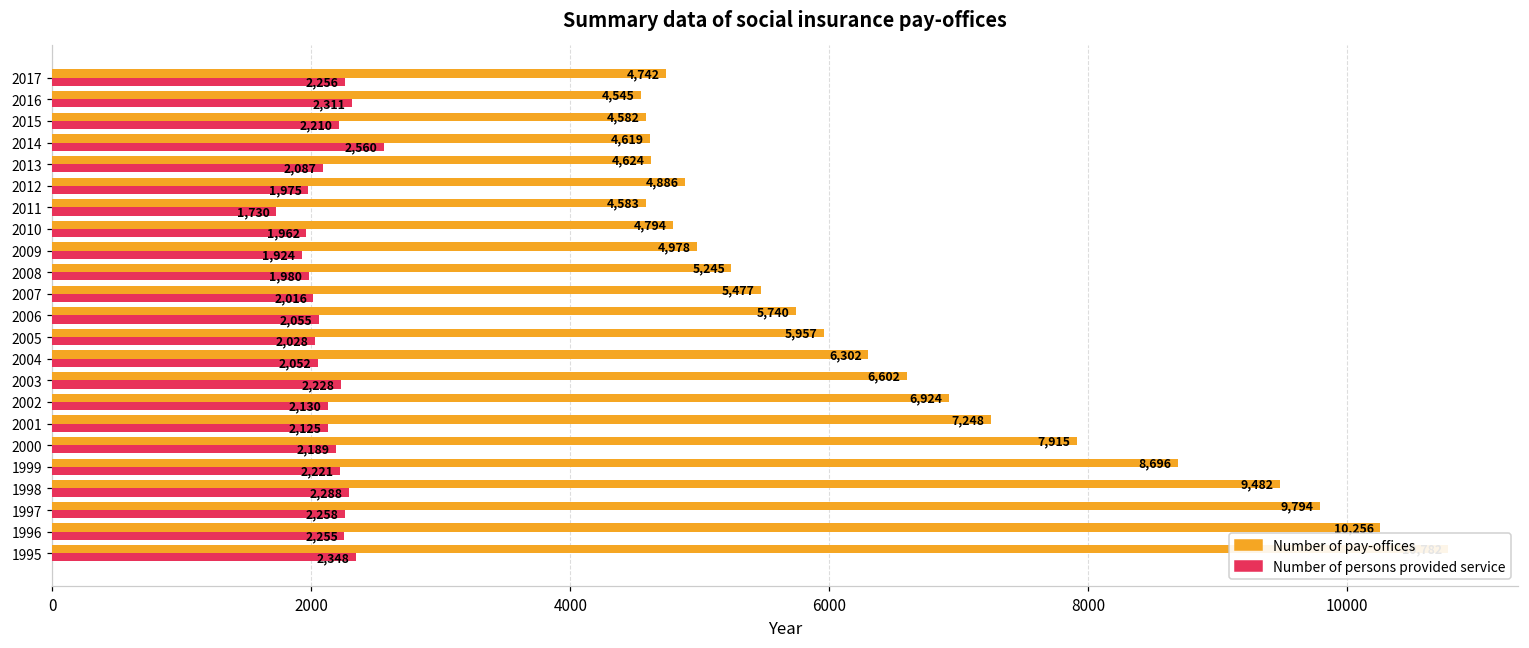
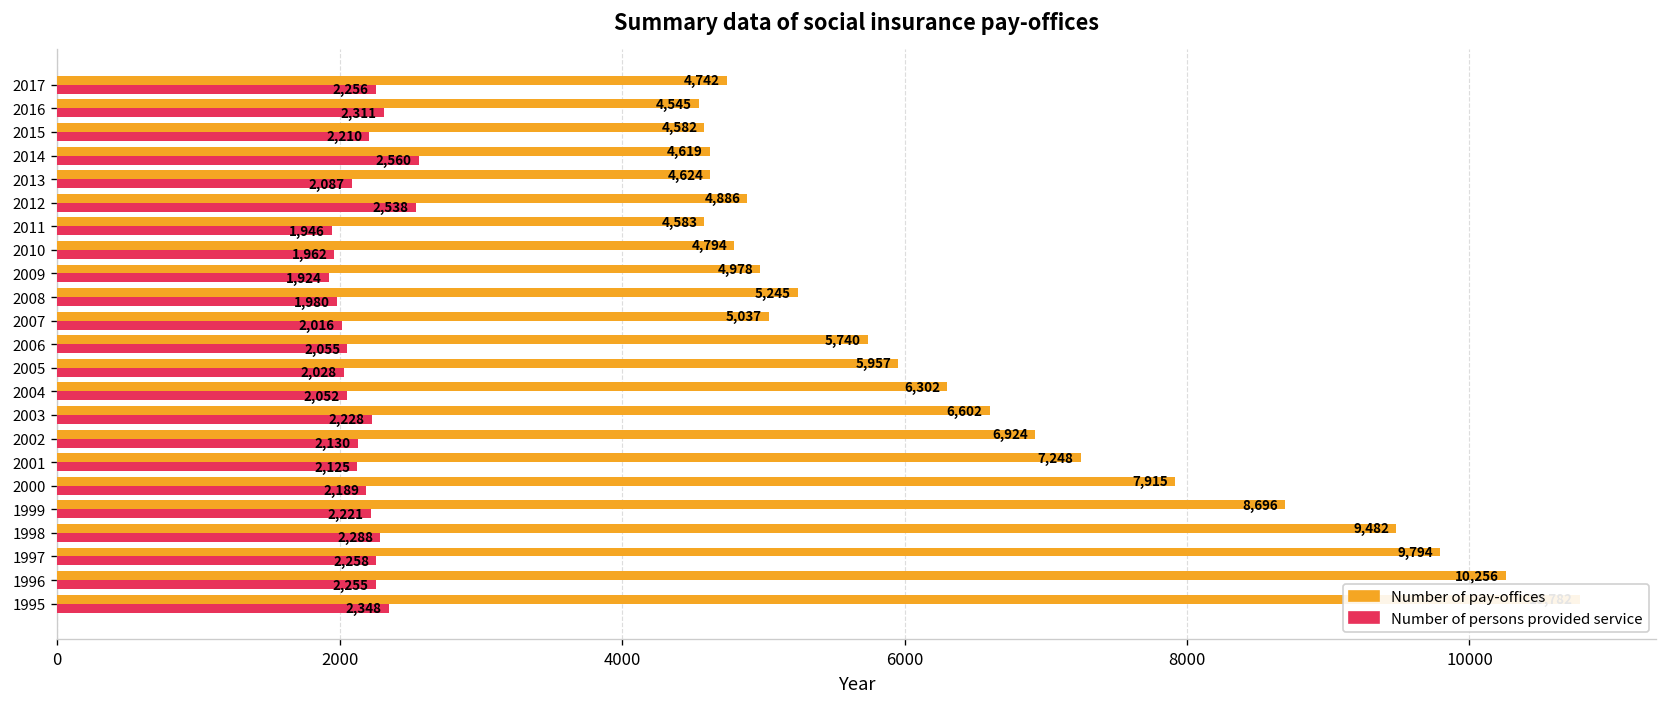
Number of persons provided service, 2012: 1,975 -> 2,538
Number of persons provided service, 2011: 1,730 -> 1,946
Number of pay-offices, 2007: 5,477 -> 5,037
